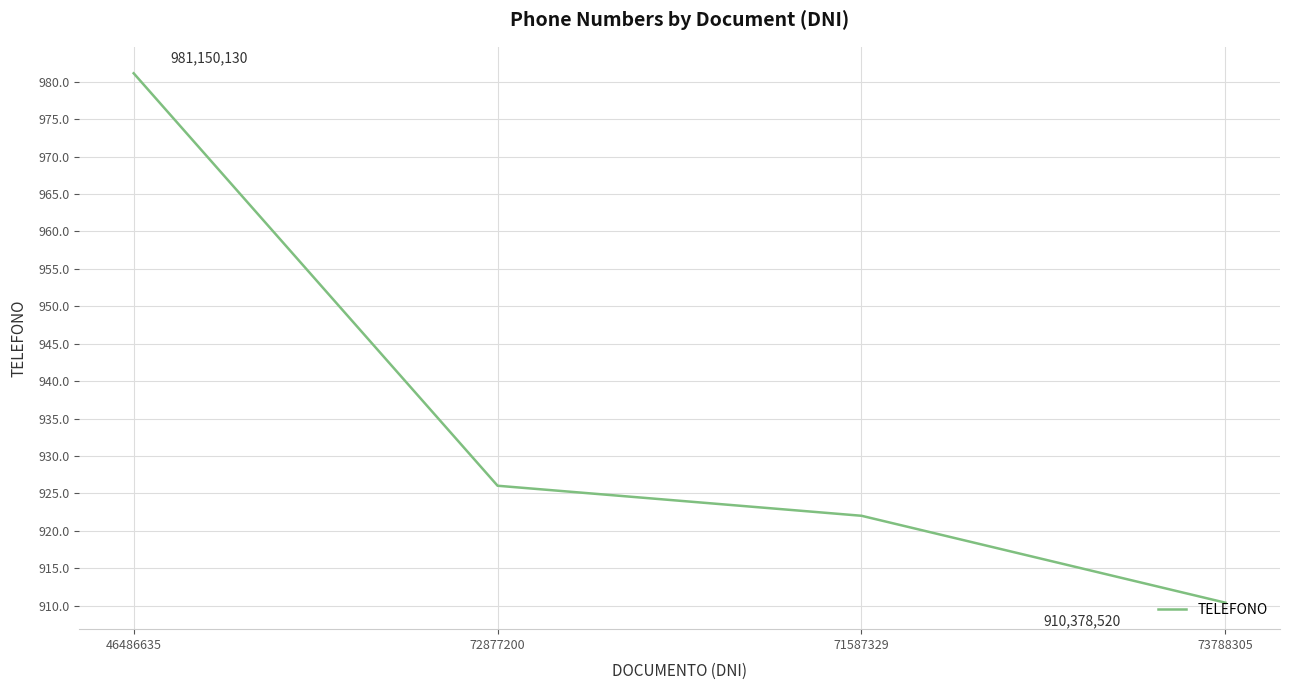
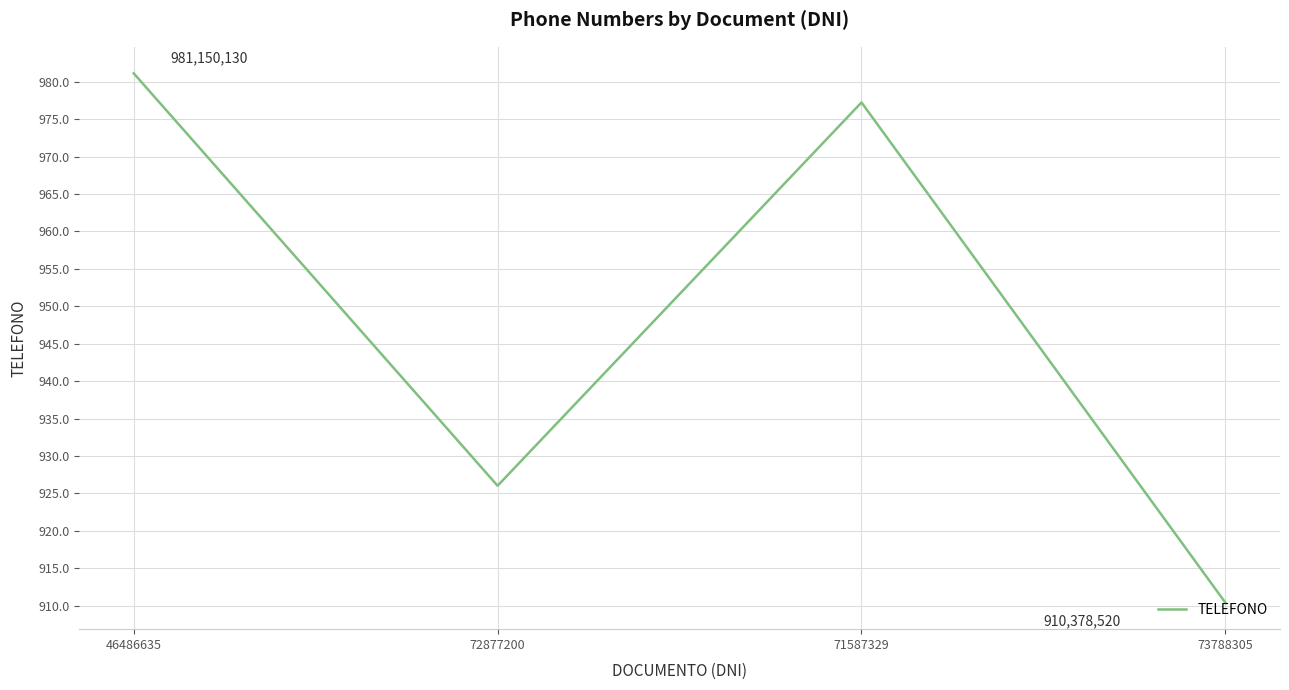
71587329: 922 -> 977
